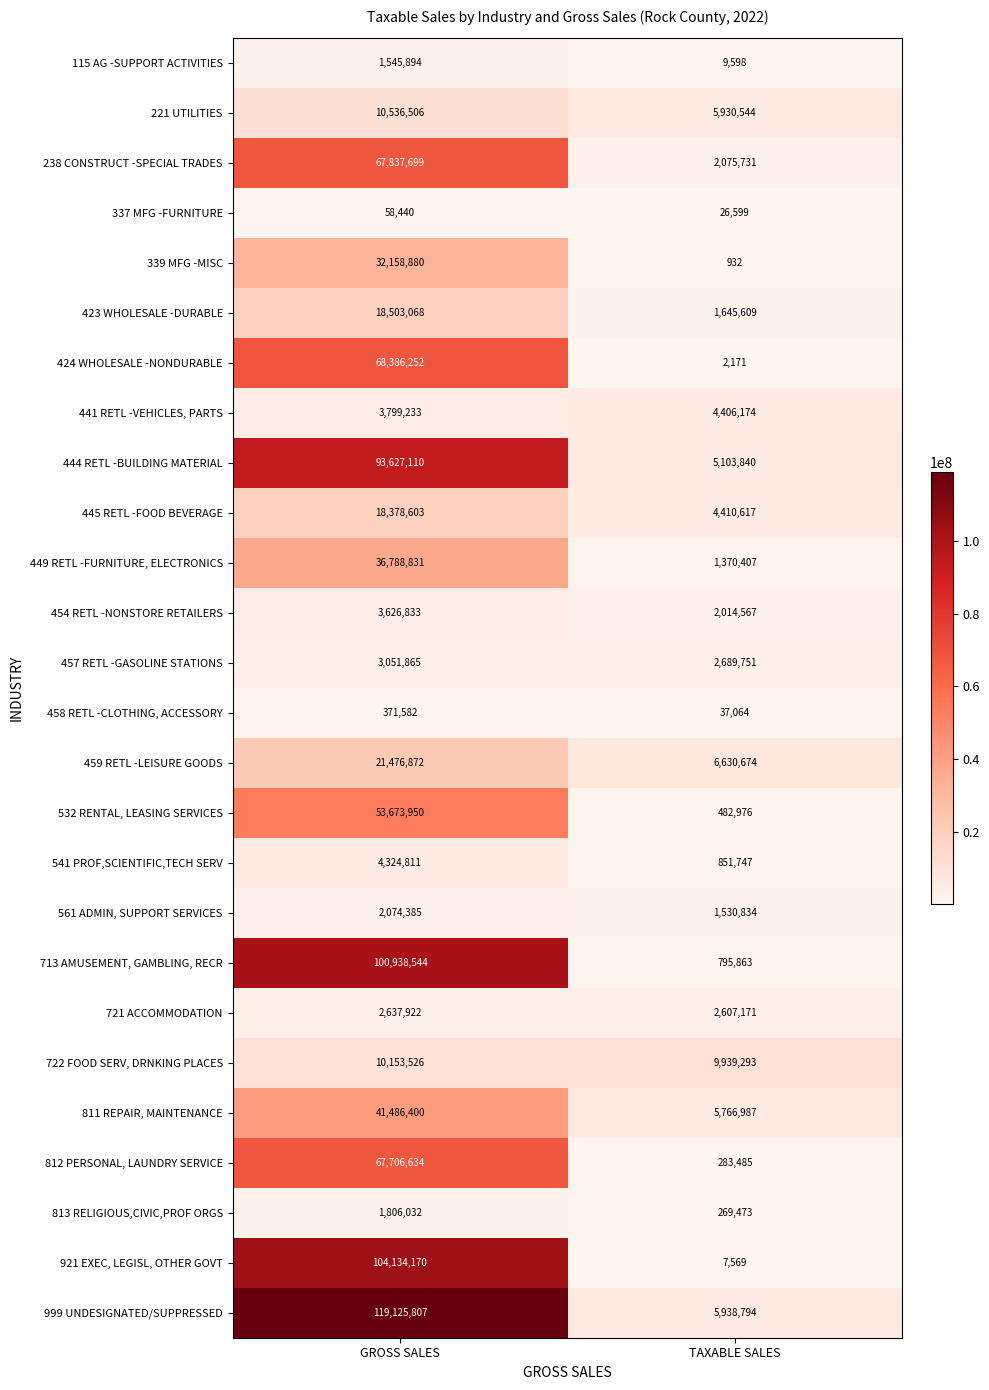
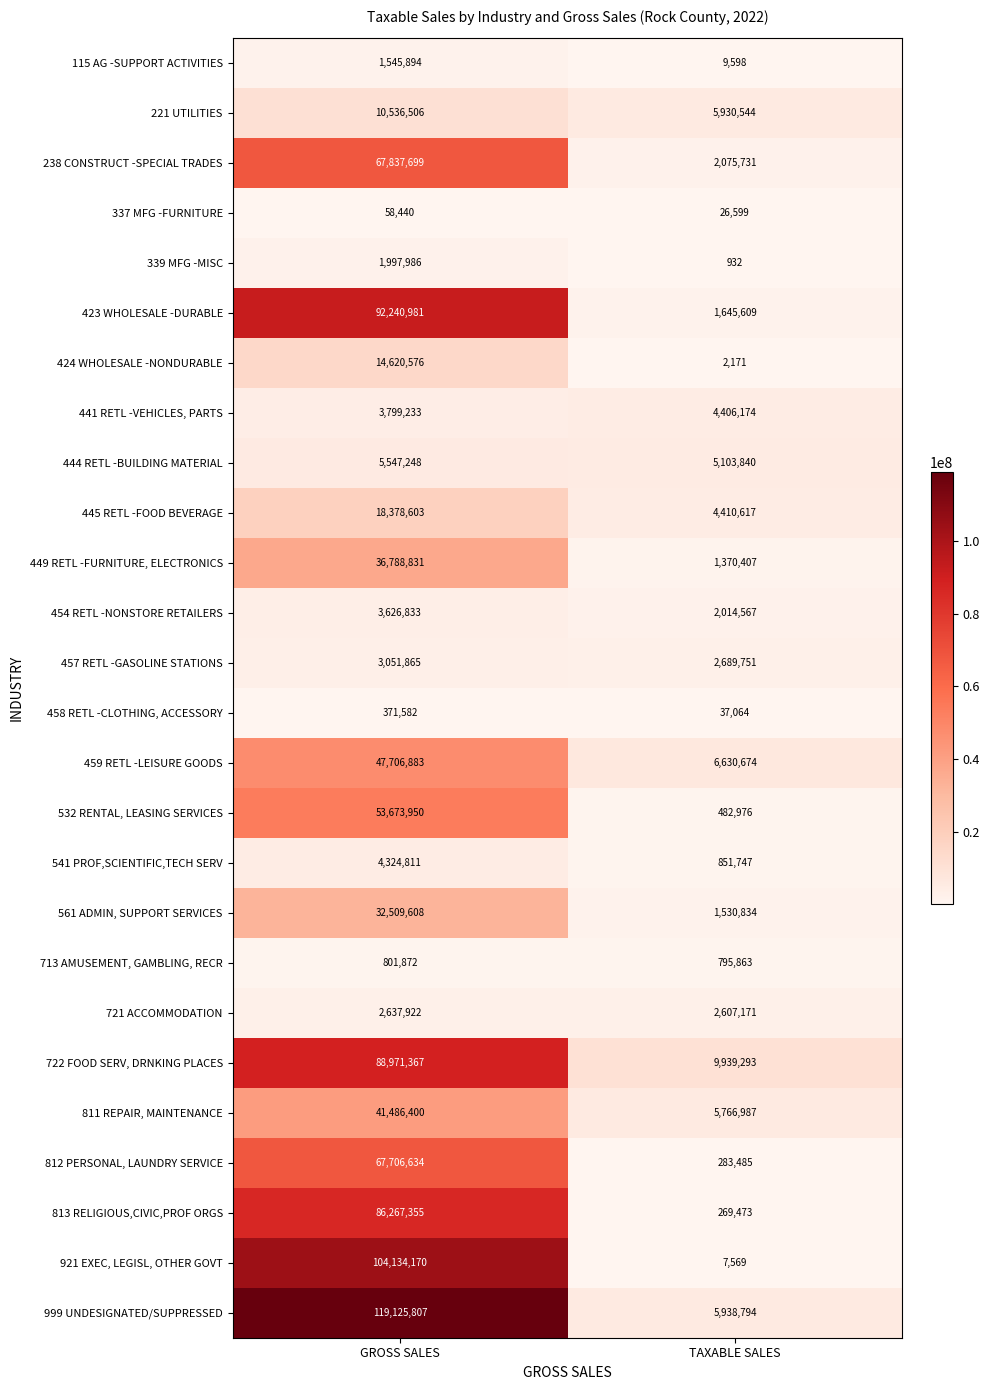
339 MFG -MISC, GROSS SALES: 32,158,880 -> 1,997,986
423 WHOLESALE -DURABLE, GROSS SALES: 18,503,068 -> 92,240,981
424 WHOLESALE -NONDURABLE, GROSS SALES: 68,386,252 -> 14,620,576
444 RETL -BUILDING MATERIAL, GROSS SALES: 93,627,110 -> 5,547,248
459 RETL -LEISURE GOODS, GROSS SALES: 21,476,872 -> 47,706,883
561 ADMIN, SUPPORT SERVICES, GROSS SALES: 2,074,385 -> 32,509,608
713 AMUSEMENT, GAMBLING, RECR, GROSS SALES: 100,938,544 -> 801,872
722 FOOD SERV, DRNKING PLACES, GROSS SALES: 10,153,526 -> 88,971,367
813 RELIGIOUS,CIVIC,PROF ORGS, GROSS SALES: 1,806,032 -> 86,267,355
